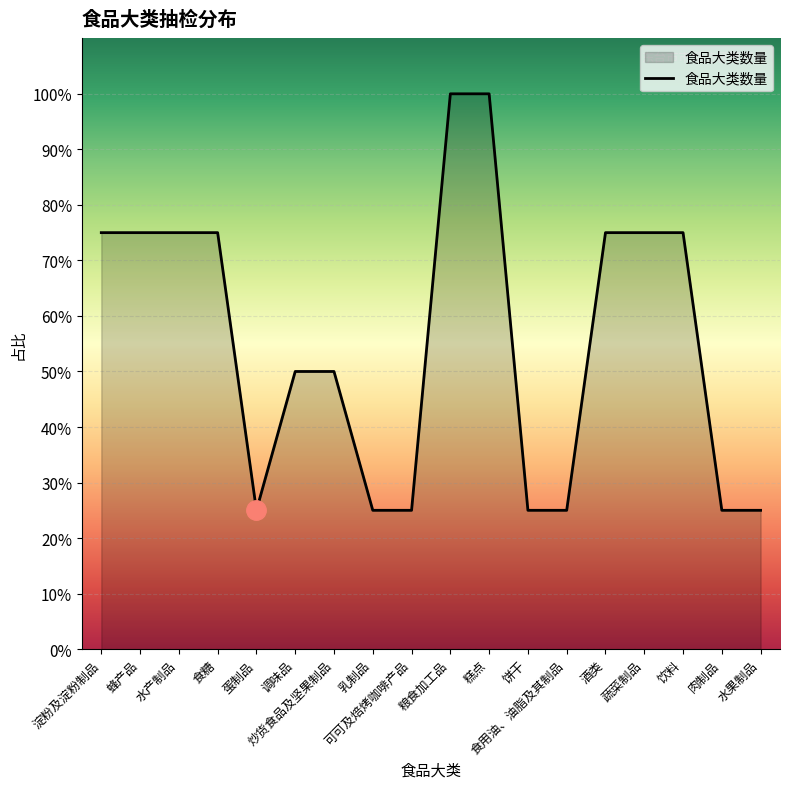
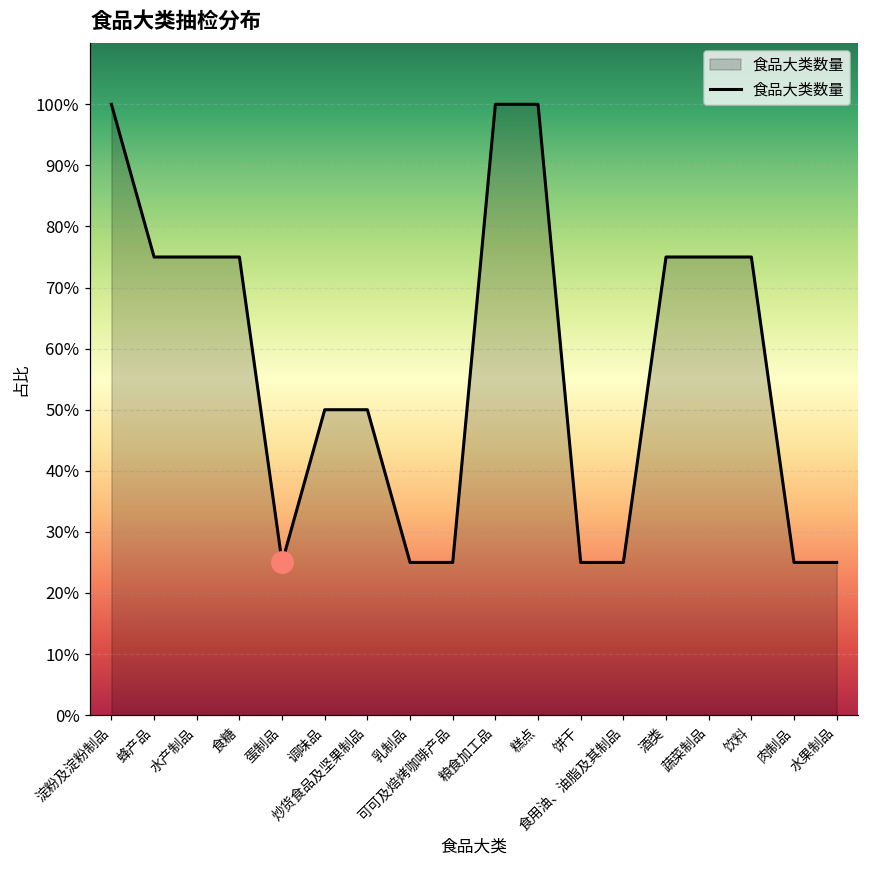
食品大类数量, 淀粉及淀粉制品: 75% -> 100%
